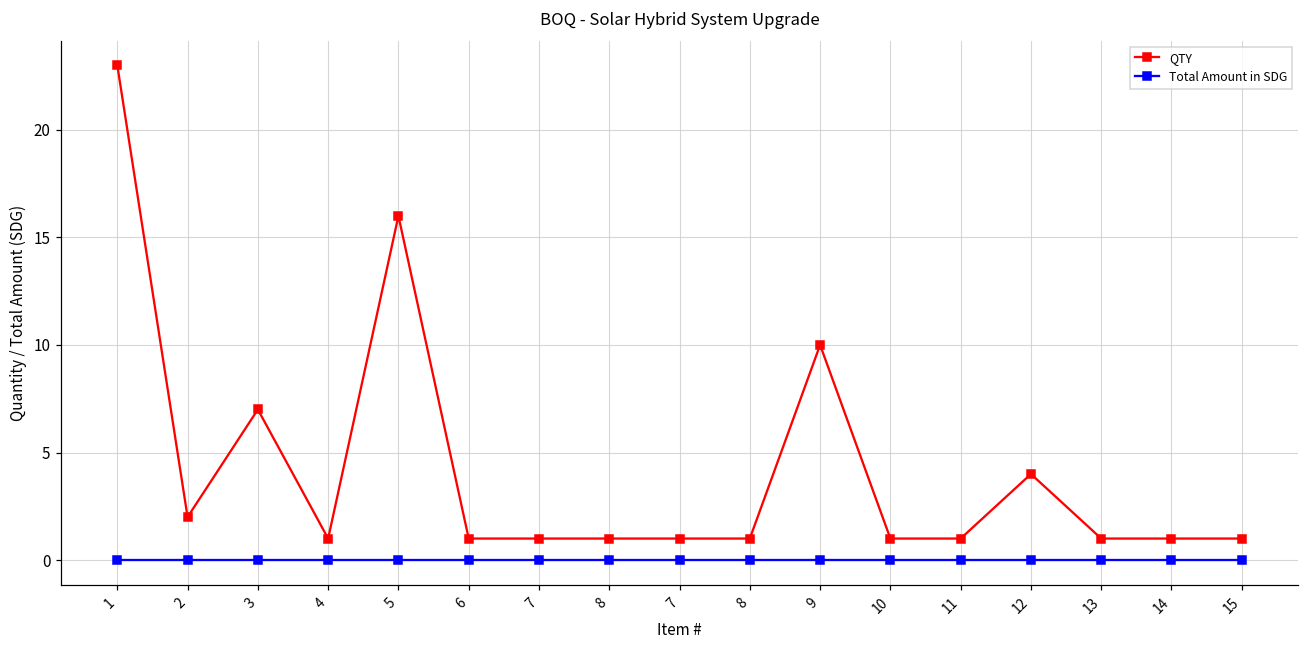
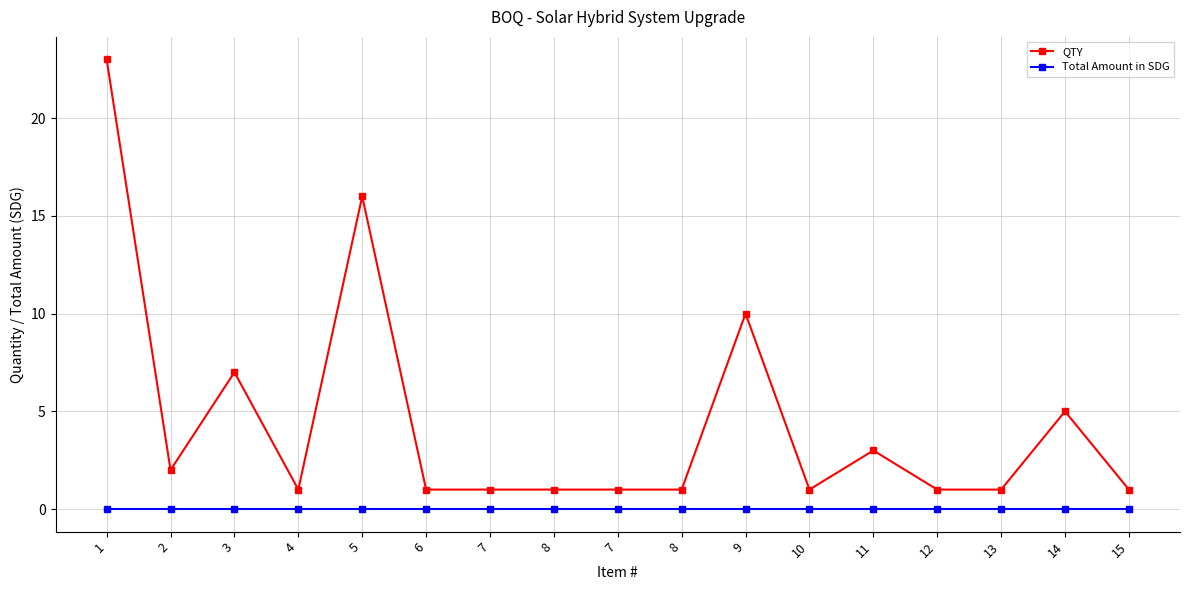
QTY, 11: 1 -> 3
QTY, 12: 4 -> 1
QTY, 14: 1 -> 5
